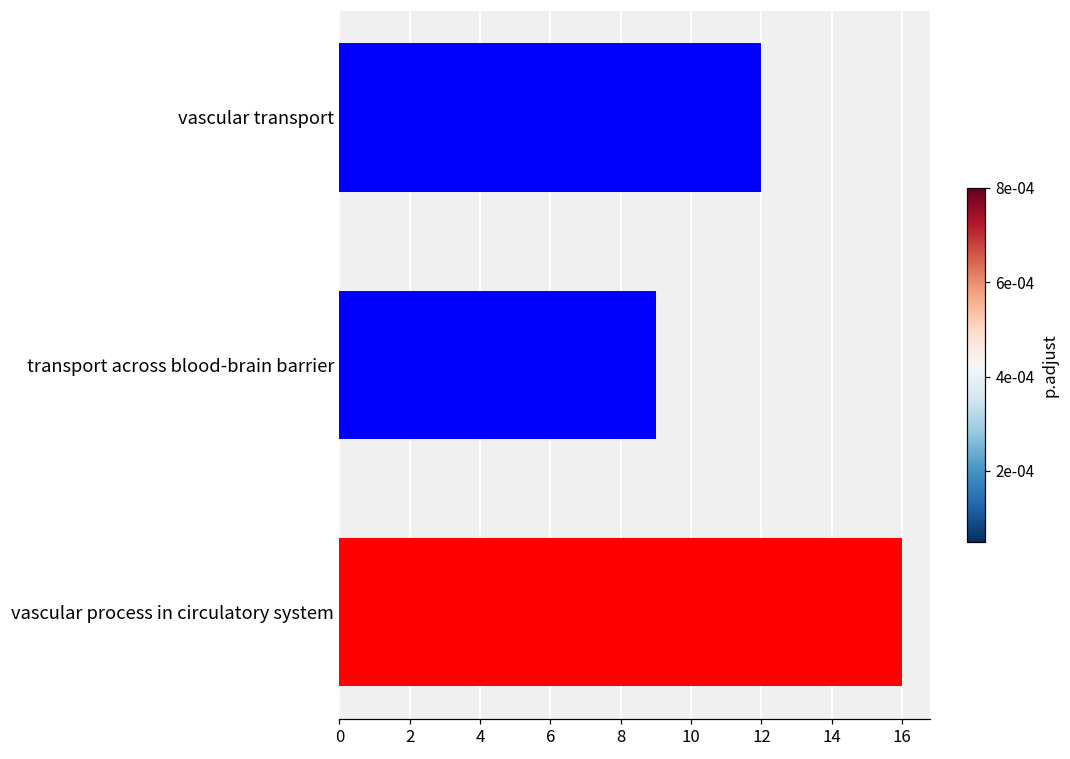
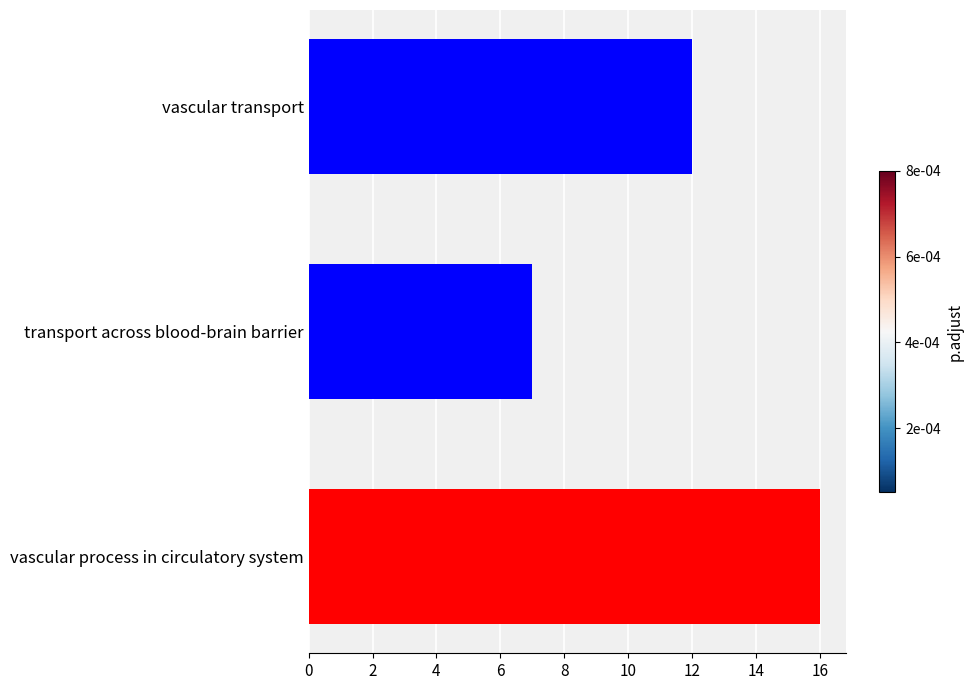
transport across blood-brain barrier: 9 -> 7
